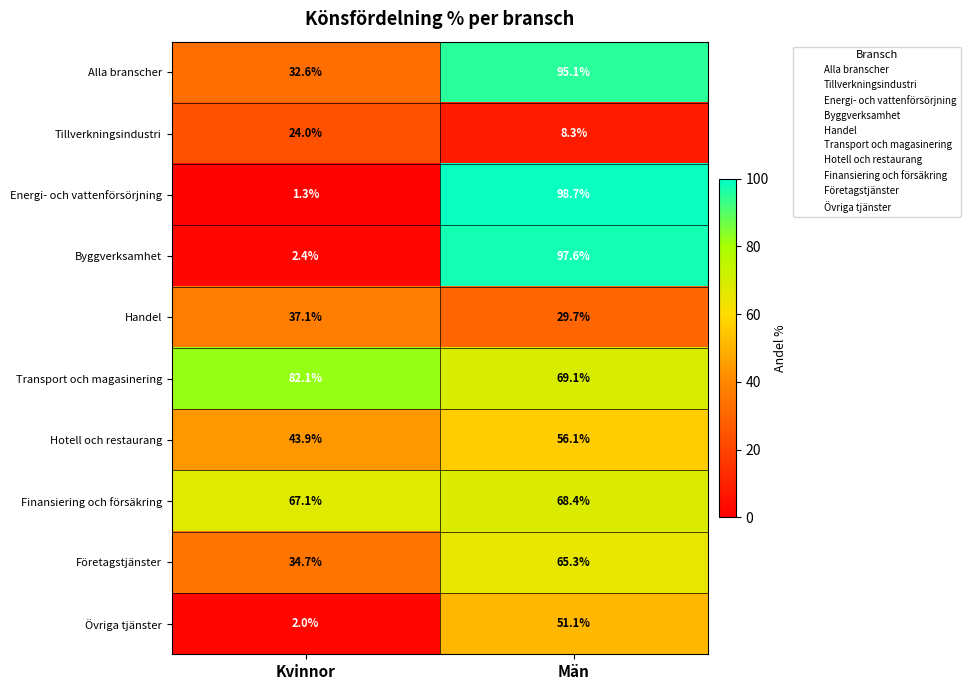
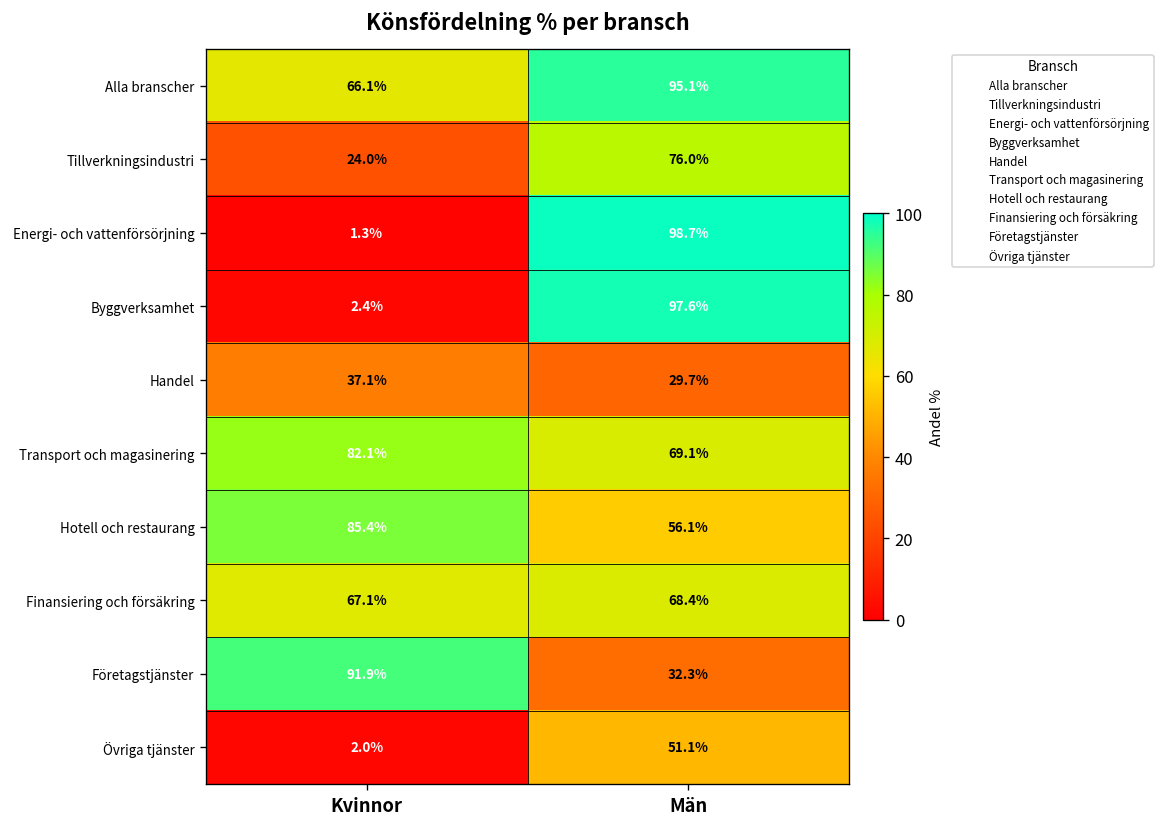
Alla branscher, Kvinnor: 32.6% -> 66.1%
Tillverkningsindustri, Män: 8.3% -> 76.0%
Hotell och restaurang, Kvinnor: 43.9% -> 85.4%
Företagstjänster, Kvinnor: 34.7% -> 91.9%
Företagstjänster, Män: 65.3% -> 32.3%
